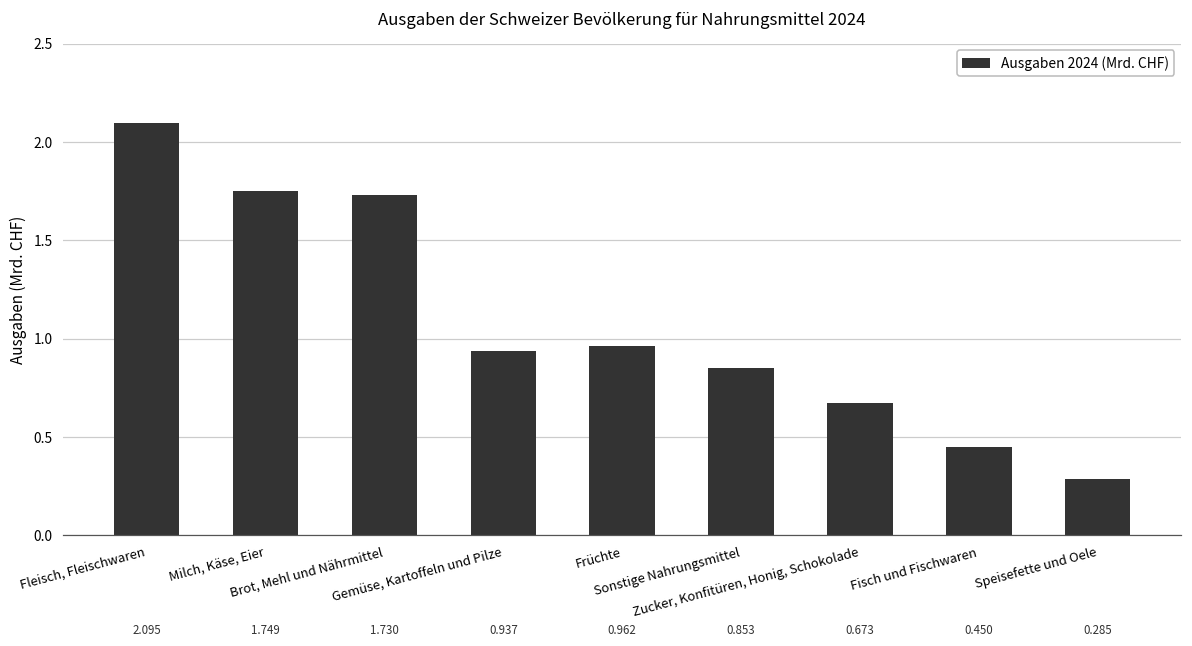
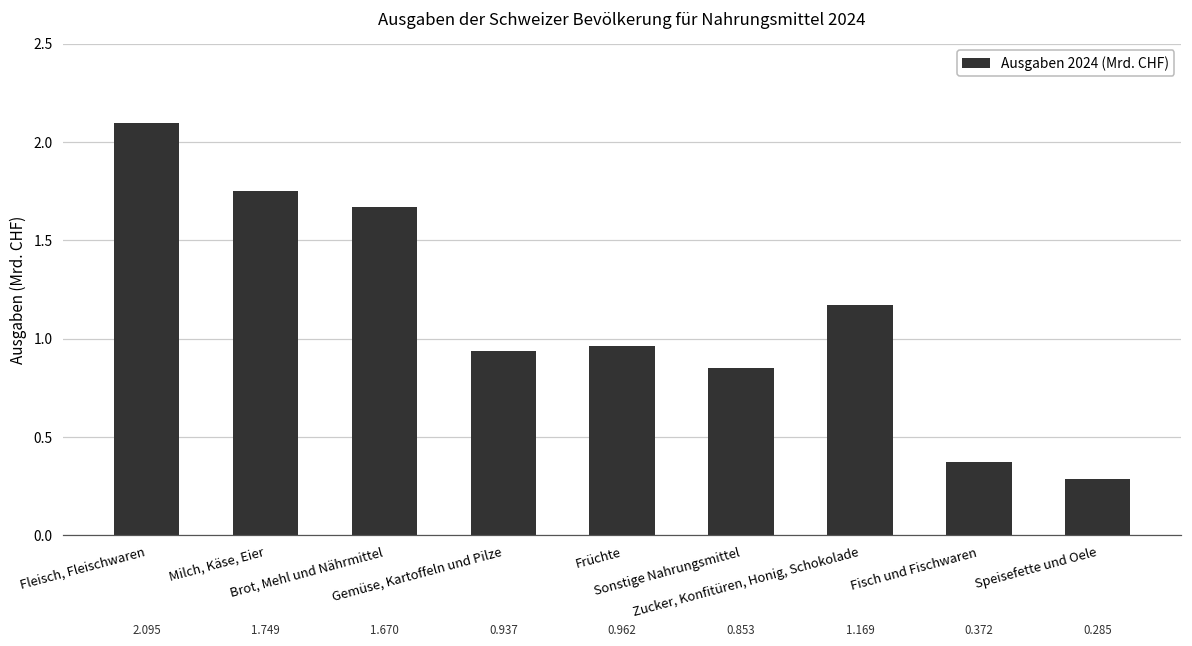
Brot, Mehl und Nährmittel: 1.730 -> 1.670
Zucker, Konfitüren, Honig, Schokolade: 0.673 -> 1.169
Fisch und Fischwaren: 0.450 -> 0.372
